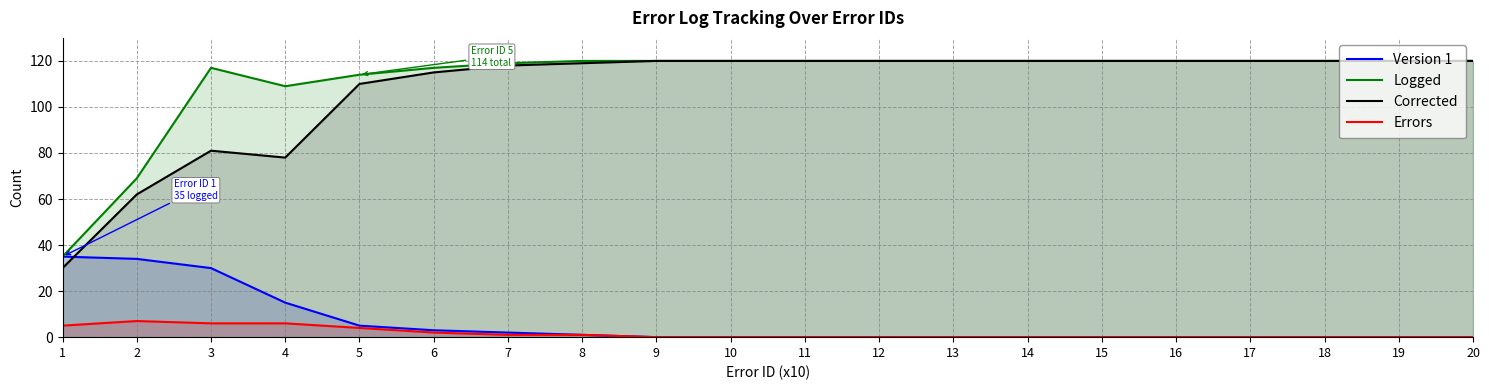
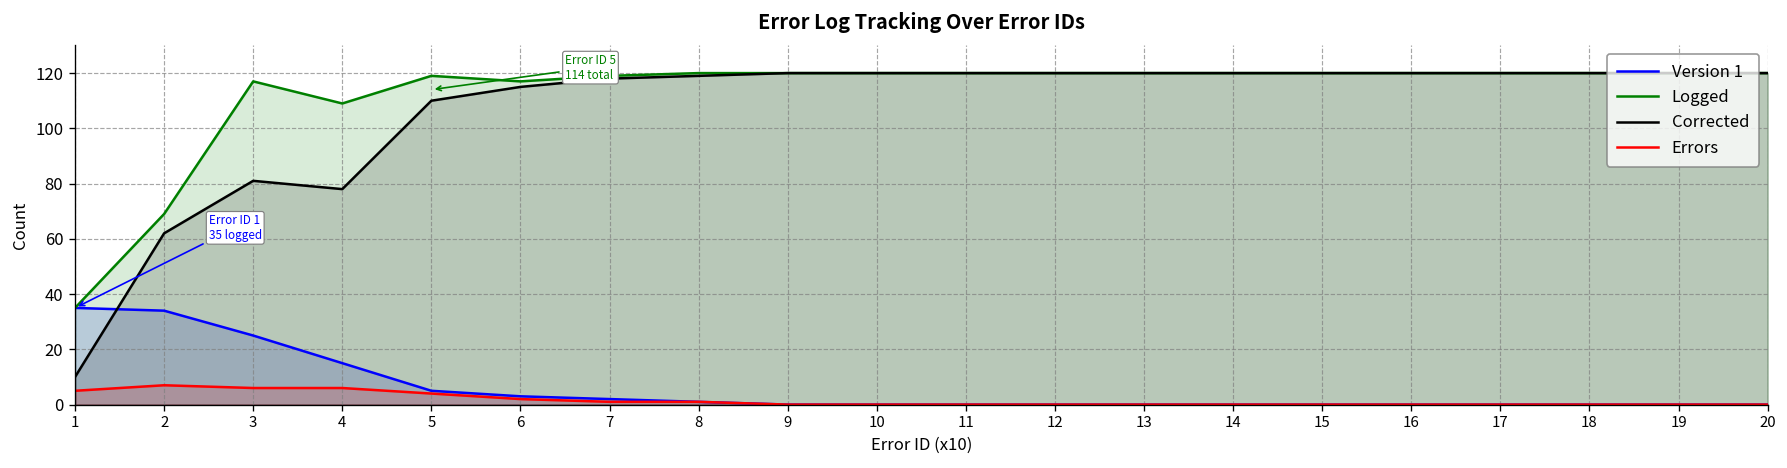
Corrected, 1: 30 -> 10
Version 1, 3: 30 -> 25
Logged, 5: 114 -> 119
